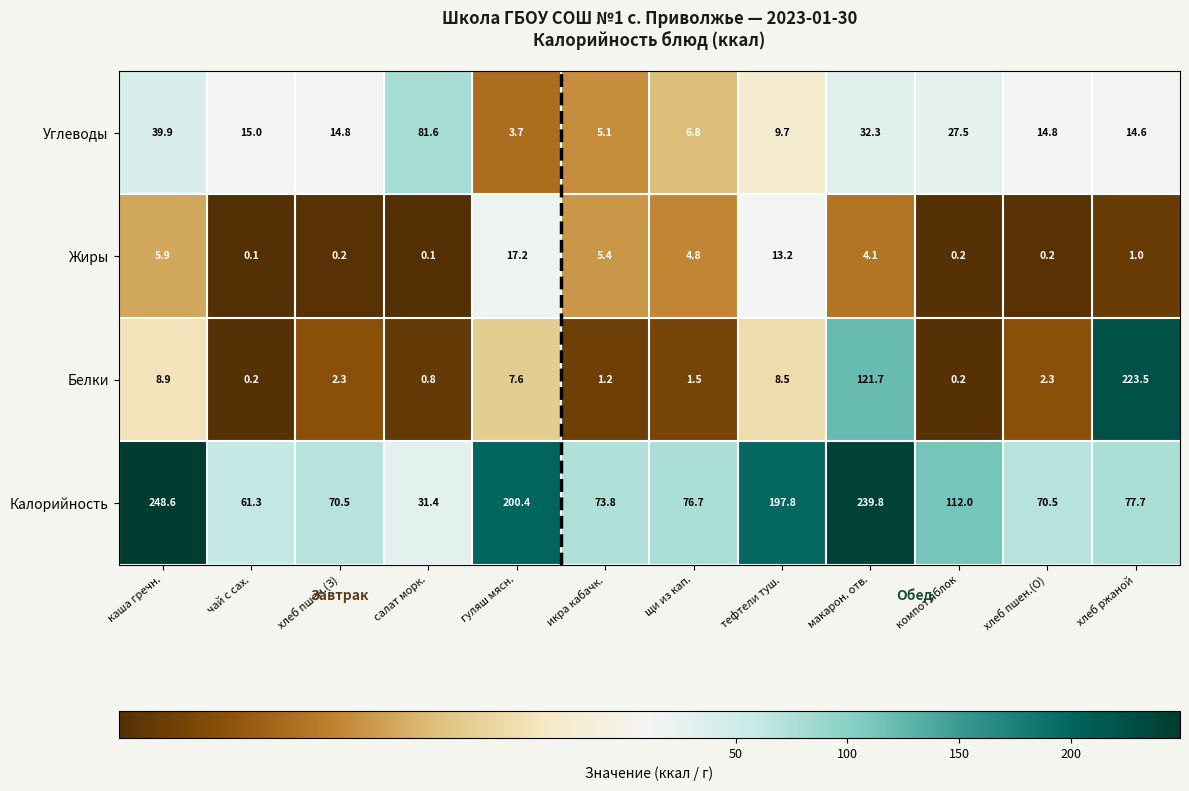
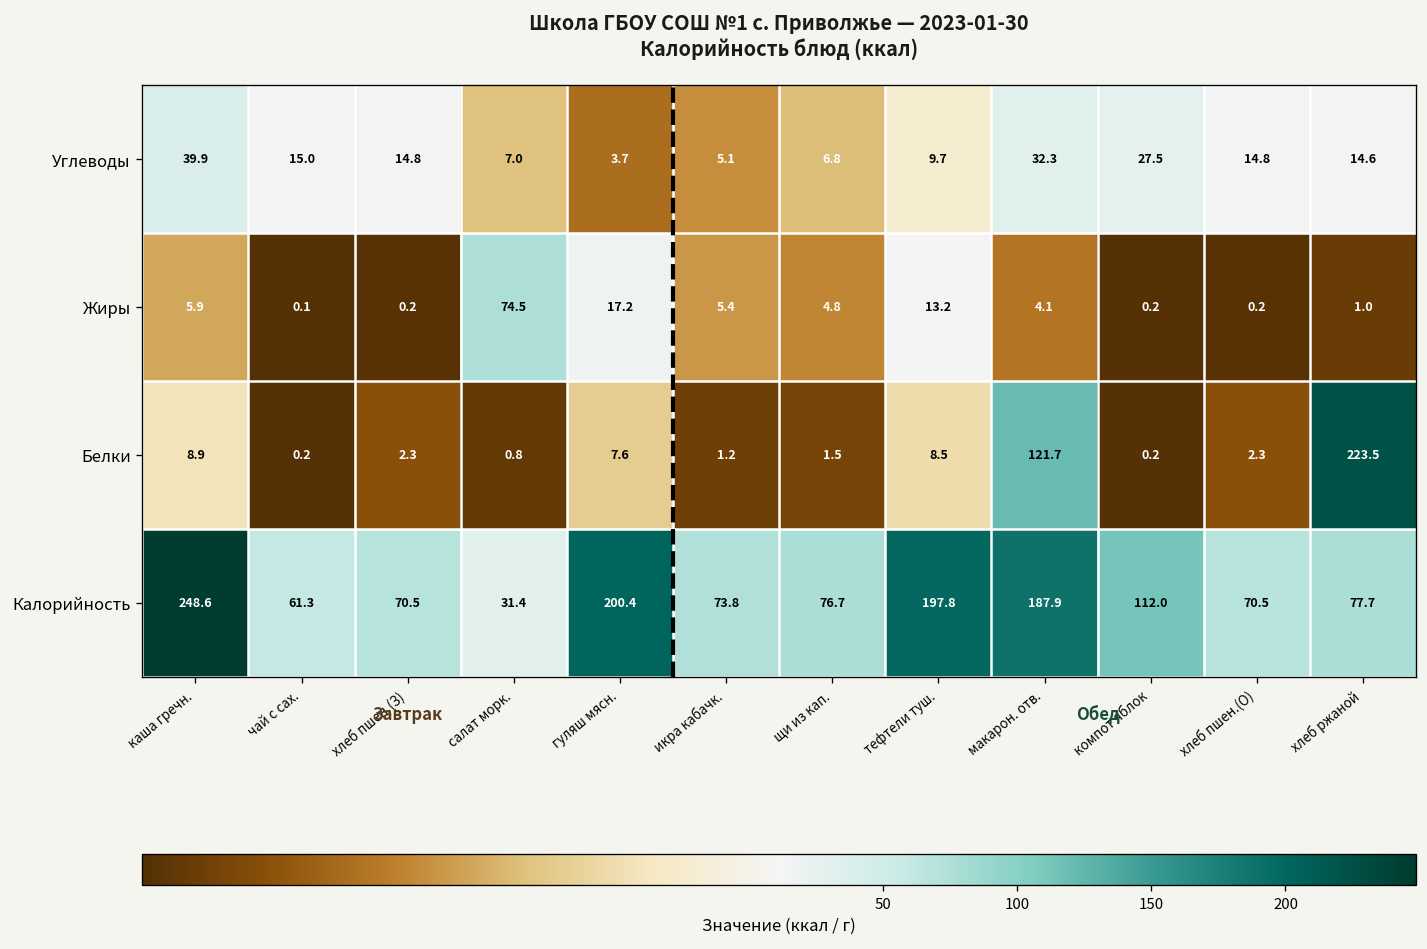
Углеводы, салат морк.: 81.6 -> 7.0
Жиры, салат морк.: 0.1 -> 74.5
Калорийность, макарон. отв.: 239.8 -> 187.9
